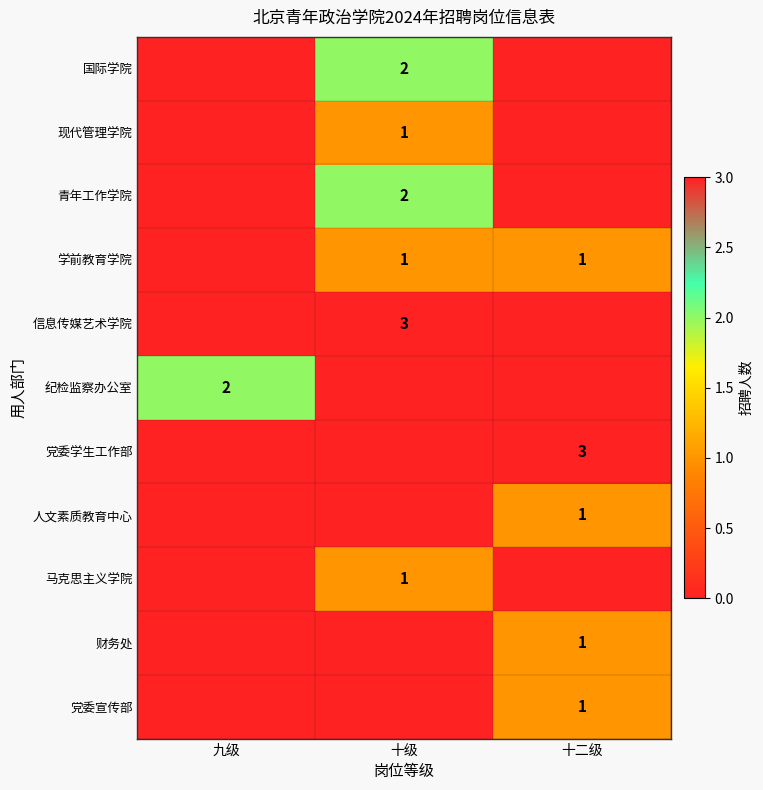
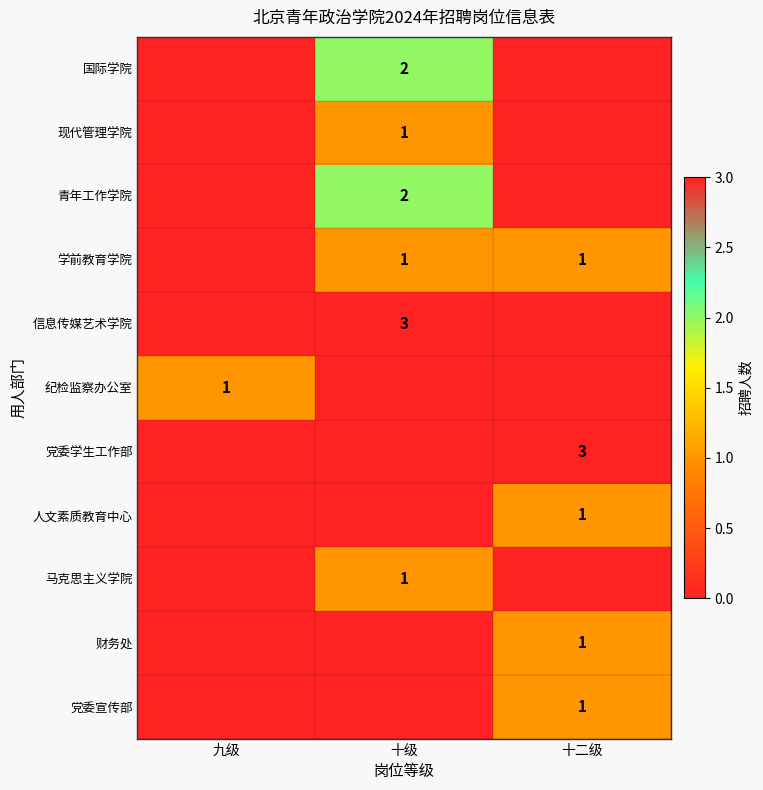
纪检监察办公室, 九级: 2 -> 1
